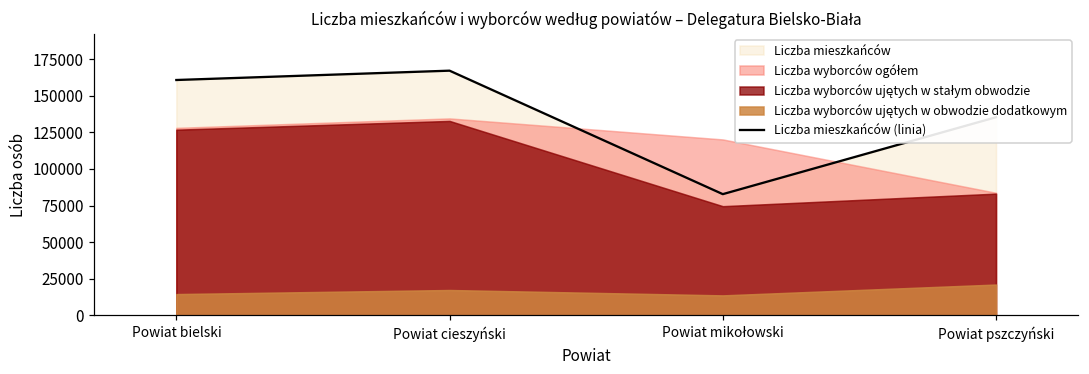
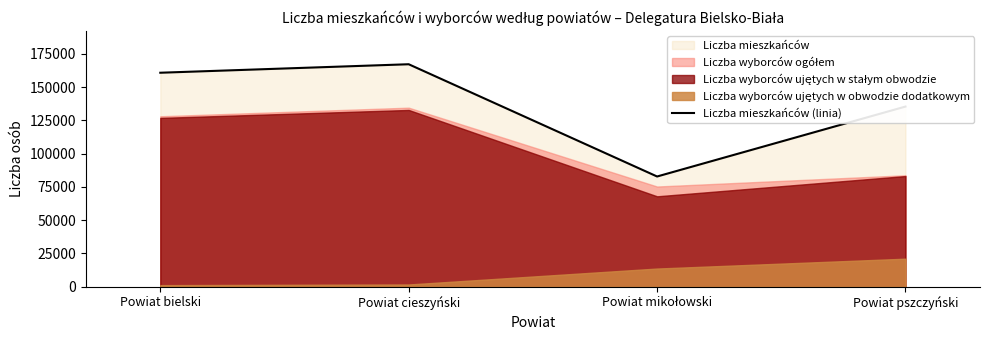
Liczba wyborców ujętych w obwodzie dodatkowym, Powiat bielski: 15000 -> 1000
Liczba wyborców ujętych w obwodzie dodatkowym, Powiat cieszyński: 17000 -> 2000
Liczba wyborców ogółem, Powiat mikołowski: 120000 -> 75000
Liczba wyborców ujętych w stałym obwodzie, Powiat mikołowski: 75000 -> 68000
